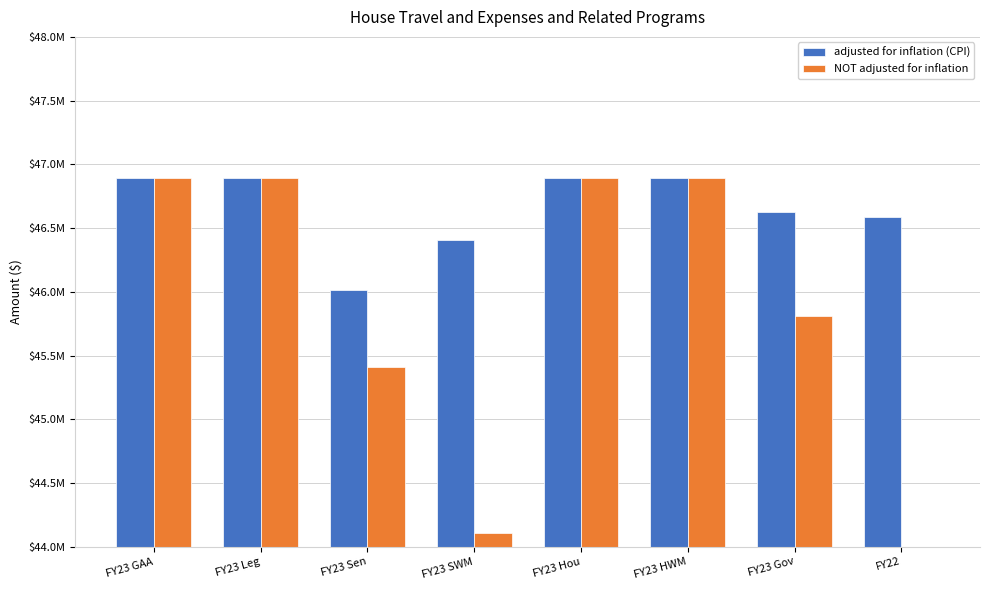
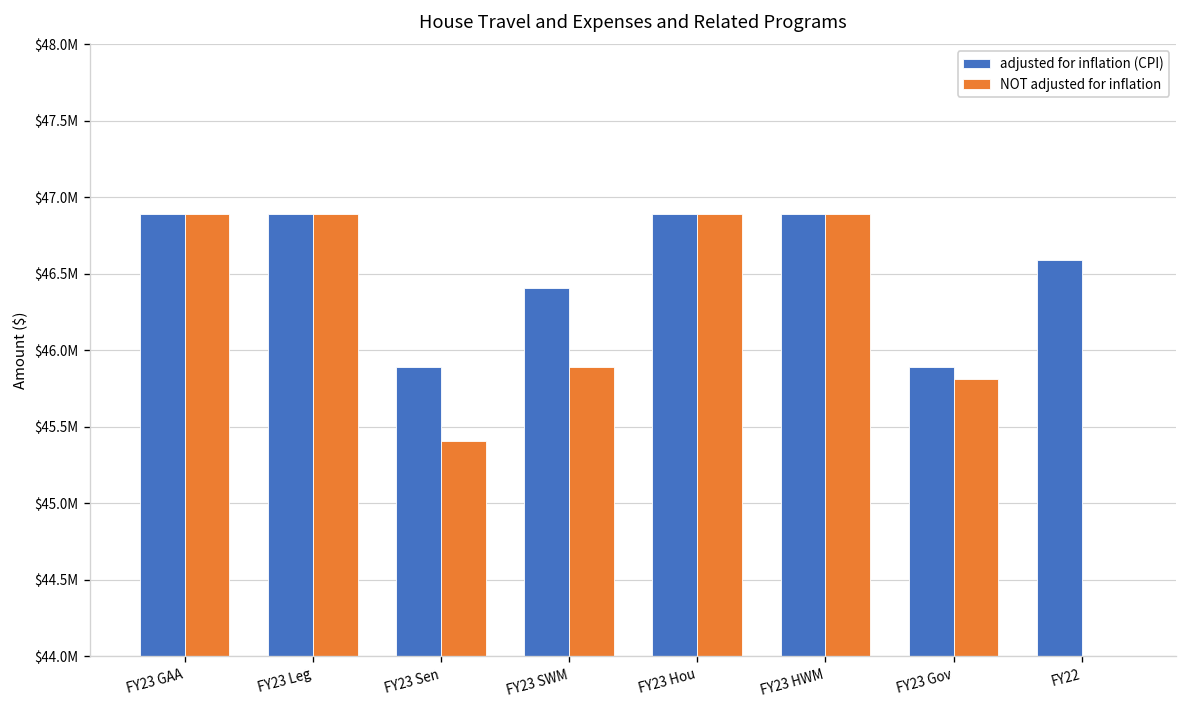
adjusted for inflation (CPI), FY23 Sen: $46020000 -> $45890000
NOT adjusted for inflation, FY23 SWM: $44110000 -> $45890000
adjusted for inflation (CPI), FY23 Gov: $46630000 -> $45890000
